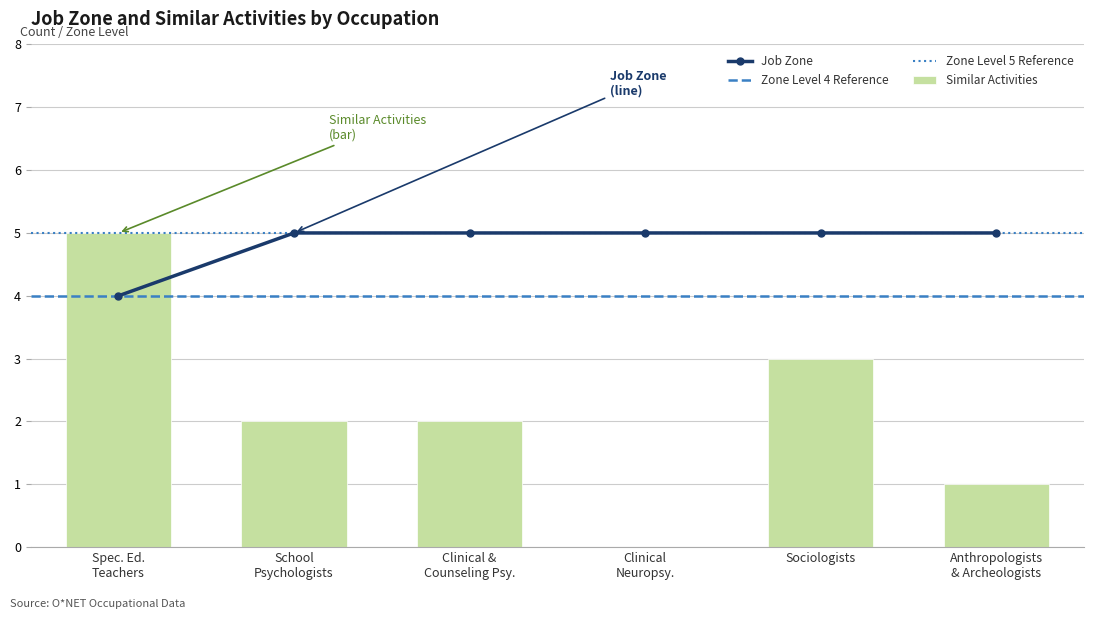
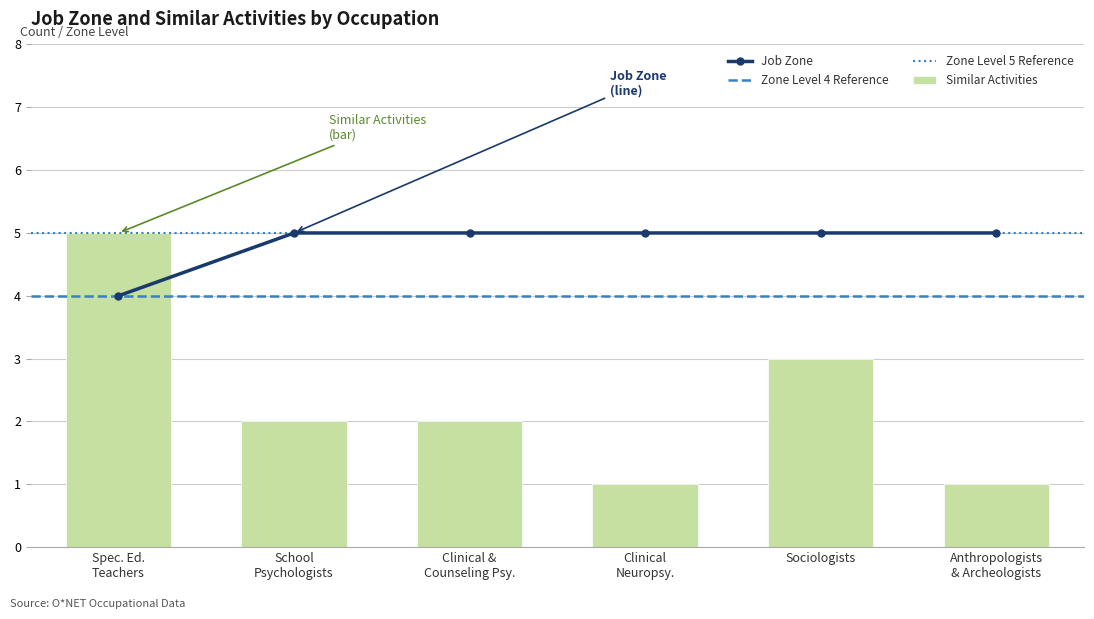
Similar Activities, Clinical Neuropsy.: 0 -> 1
